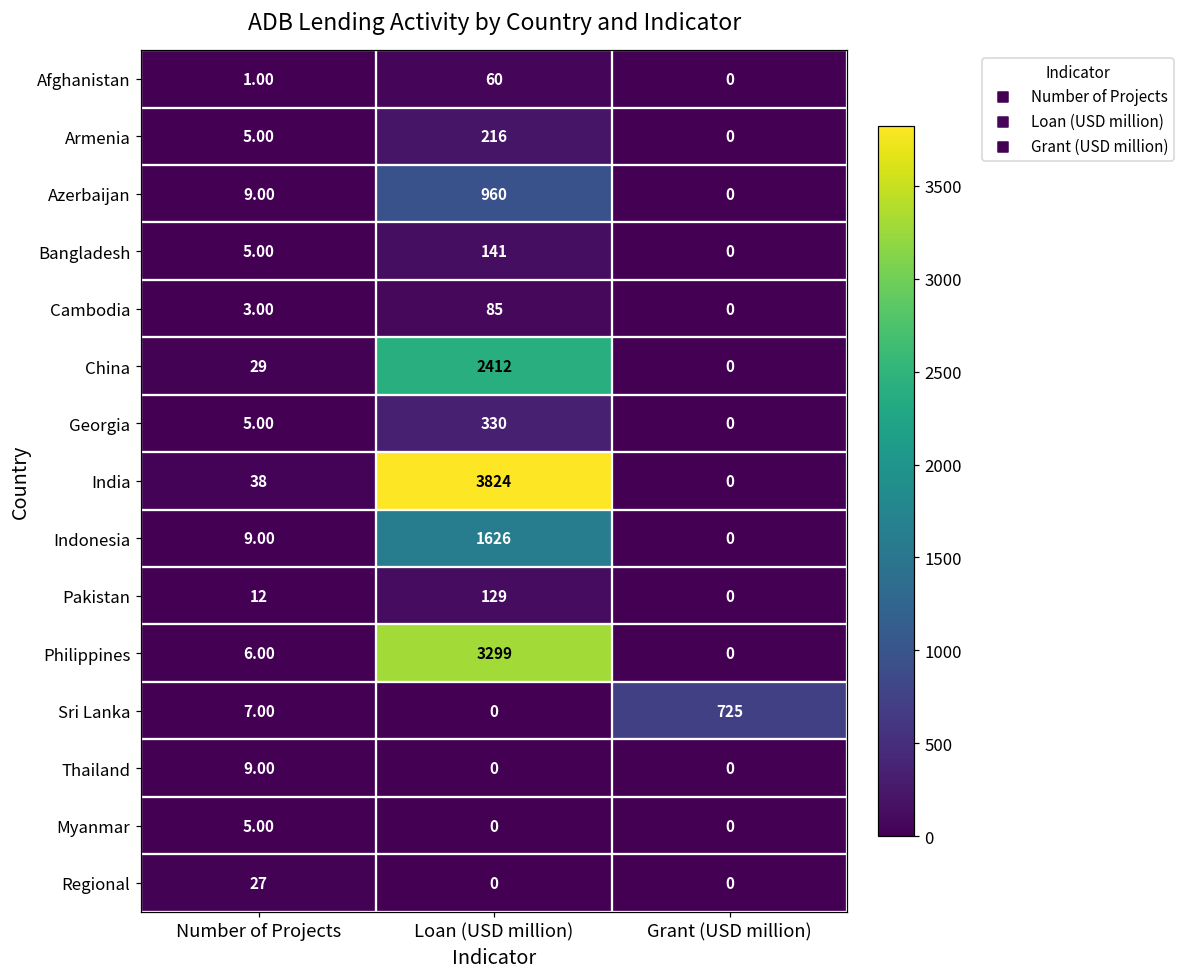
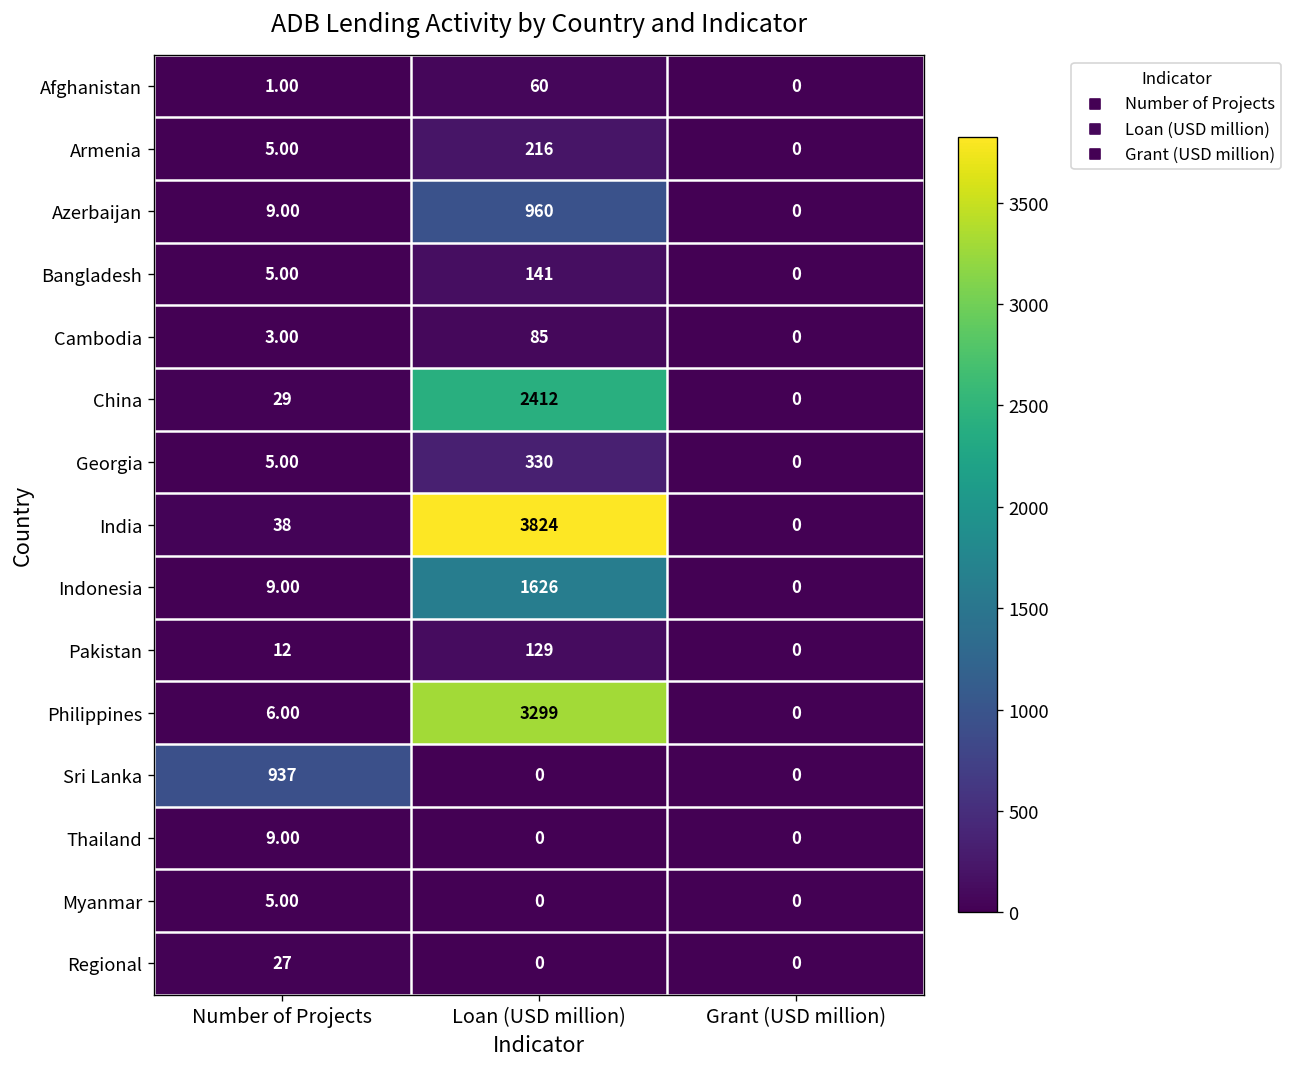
Sri Lanka, Number of Projects: 7.00 -> 937
Sri Lanka, Grant (USD million): 725 -> 0
